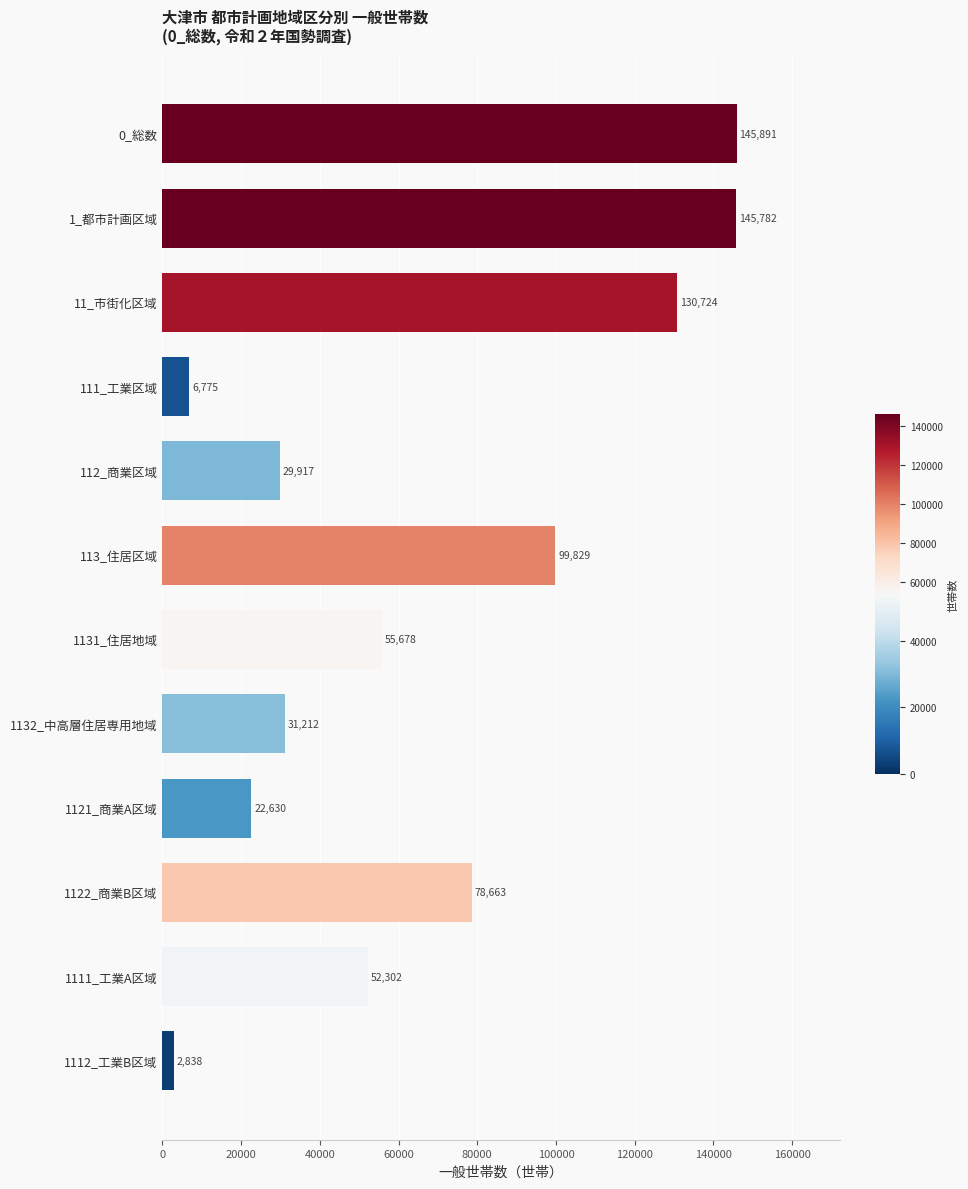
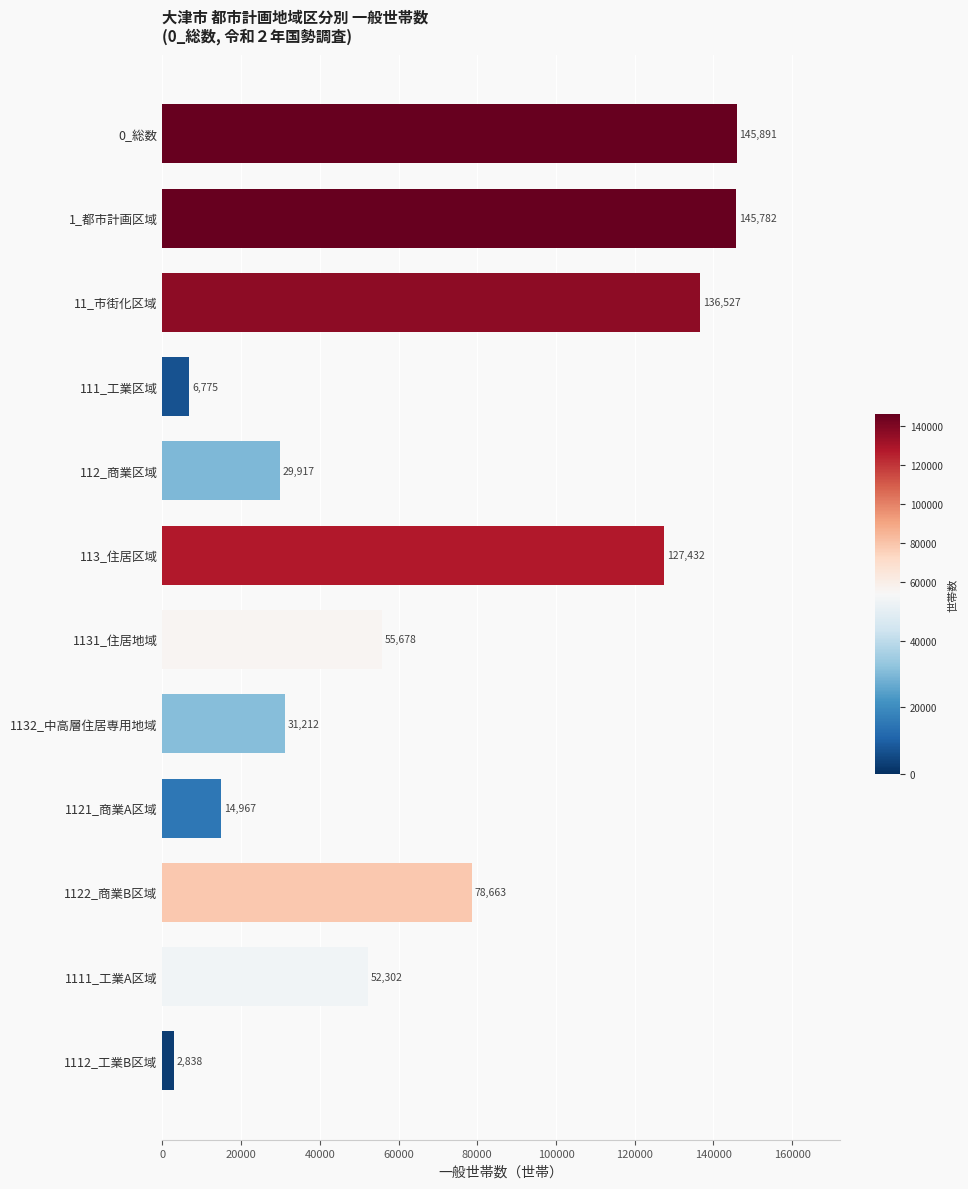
11_市街化区域: 130,724 -> 136,527
113_住居区域: 99,829 -> 127,432
1121_商業A区域: 22,630 -> 14,967
